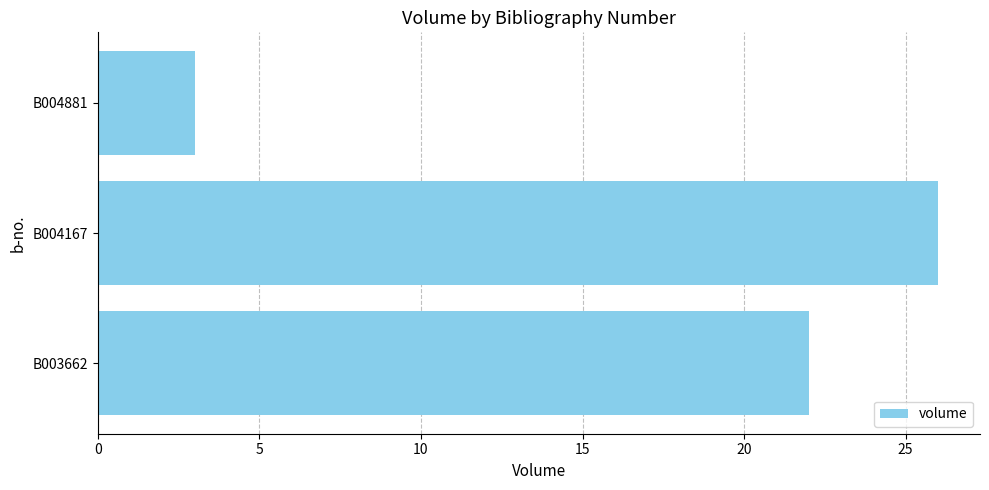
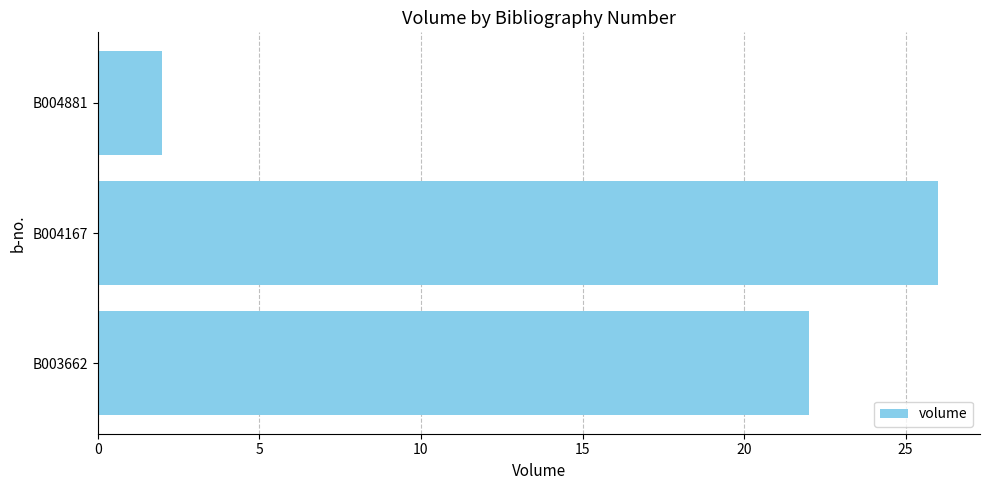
B004881: 3 -> 2
